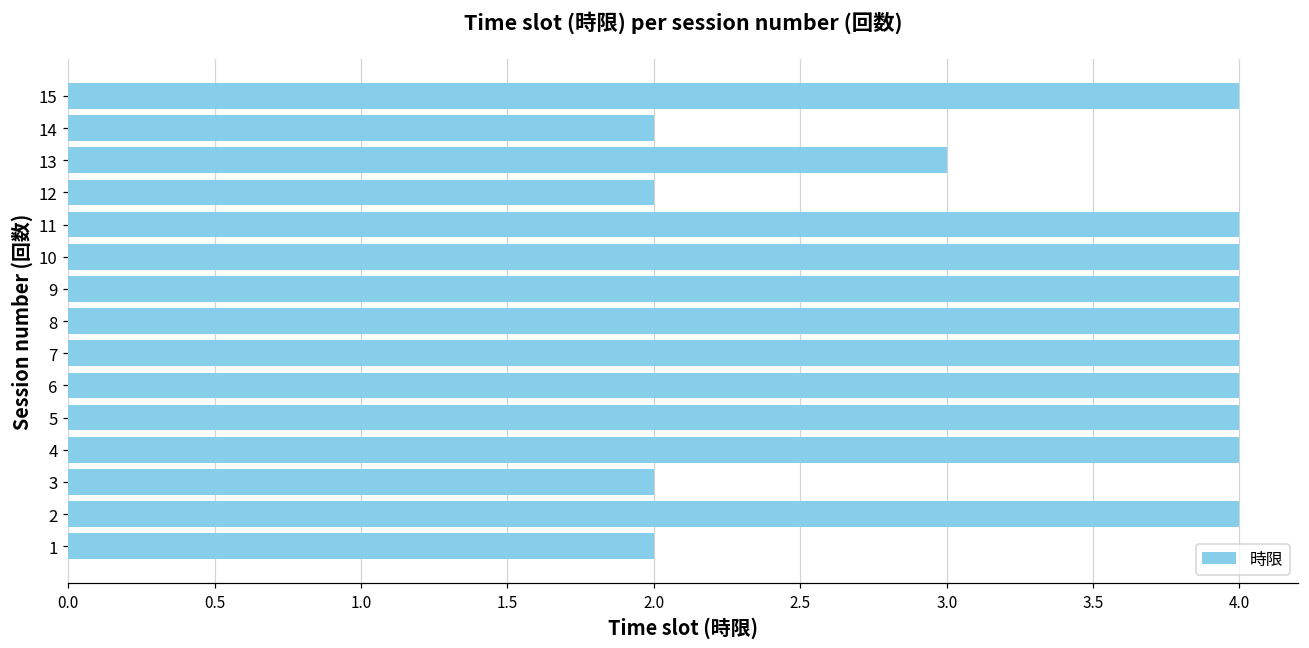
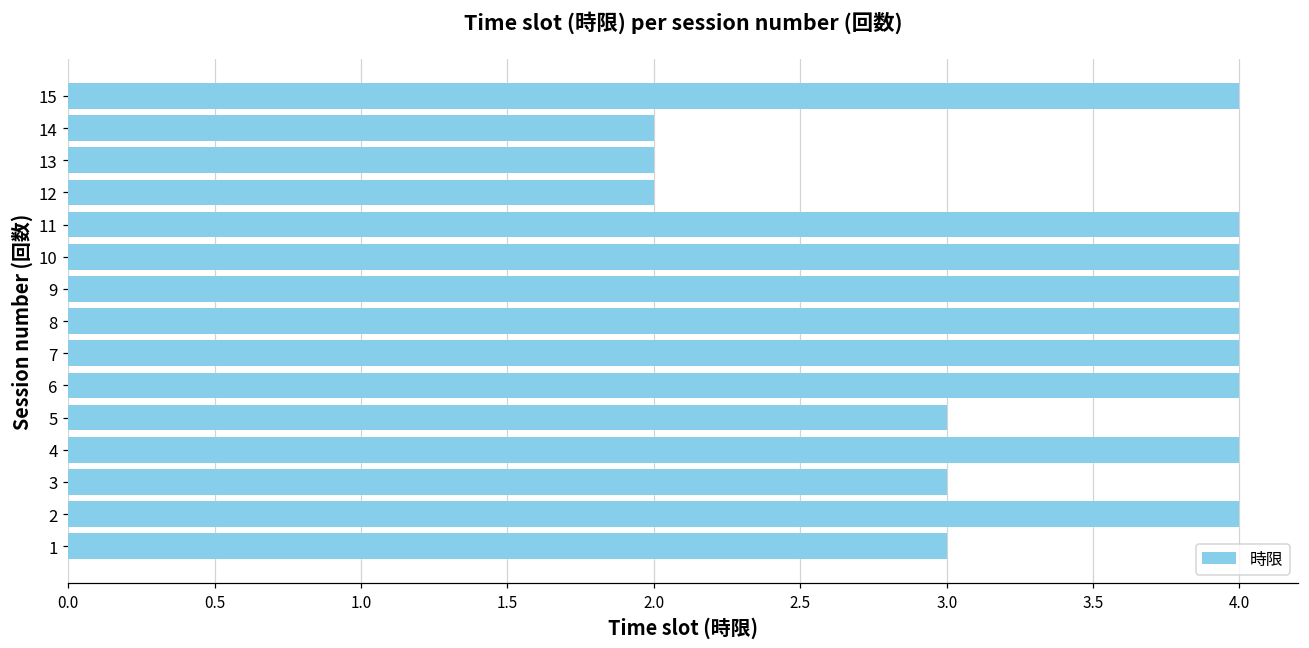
13: 3 -> 2
5: 4 -> 3
3: 2 -> 3
1: 2 -> 3
